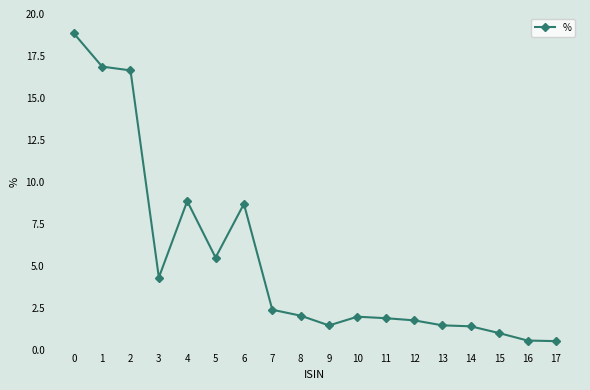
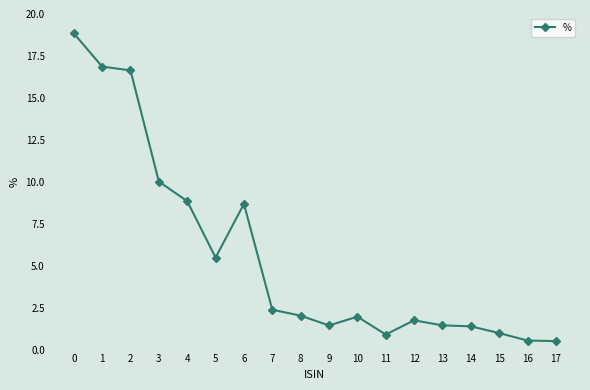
3: 4.3 -> 10.0
11: 1.9 -> 0.9
